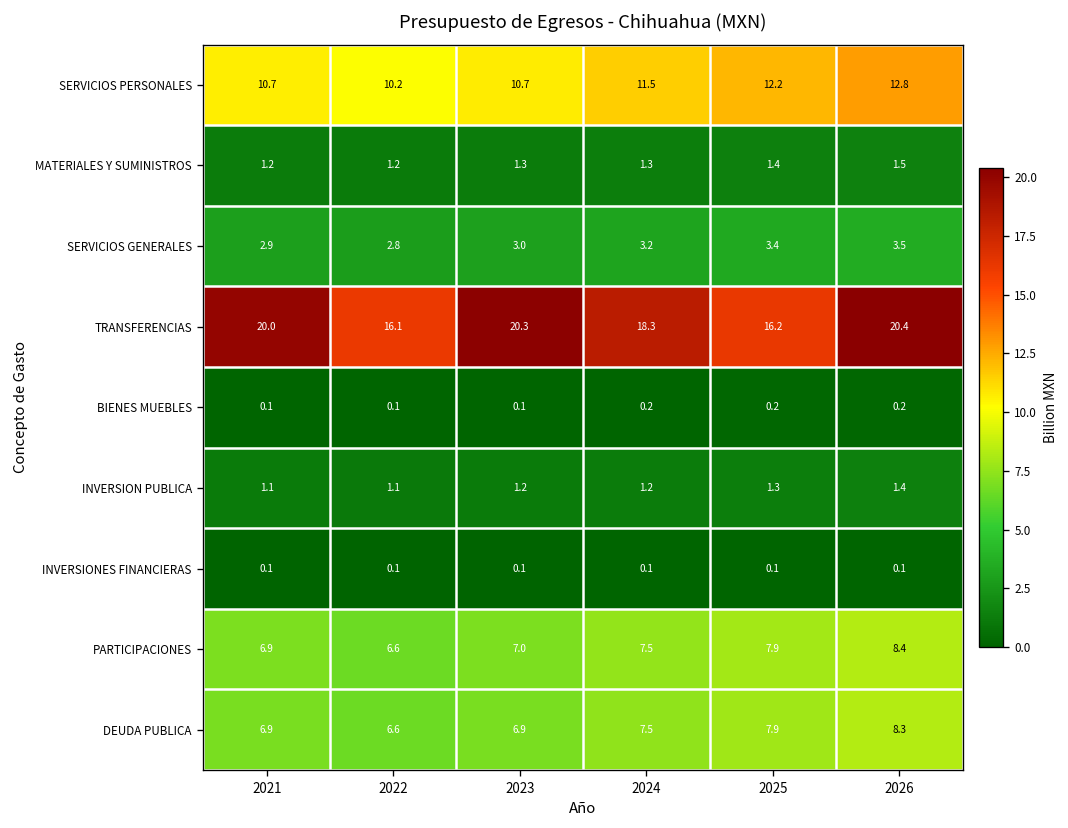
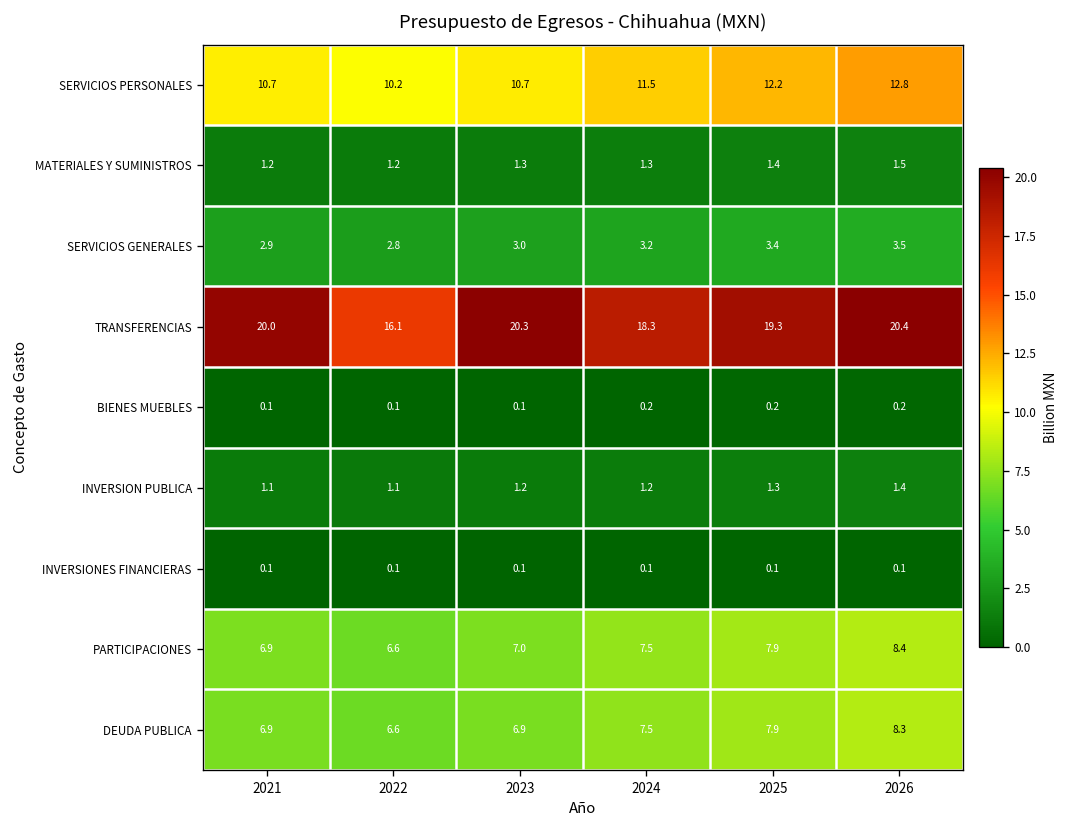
TRANSFERENCIAS, 2025: 16.2 -> 19.3
